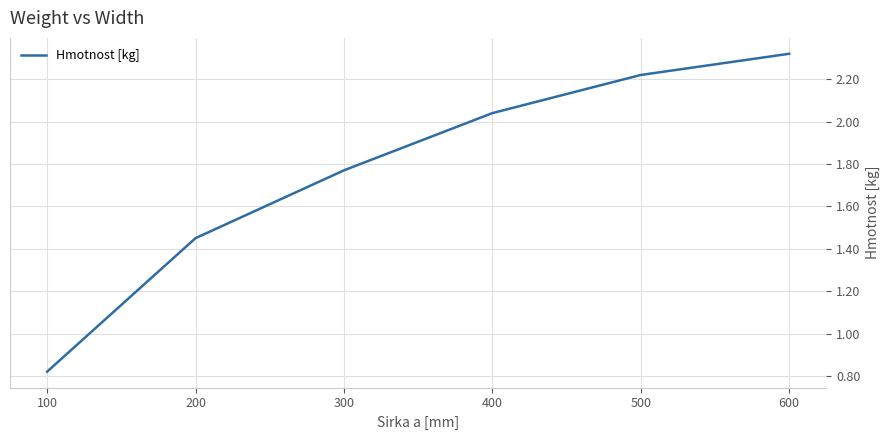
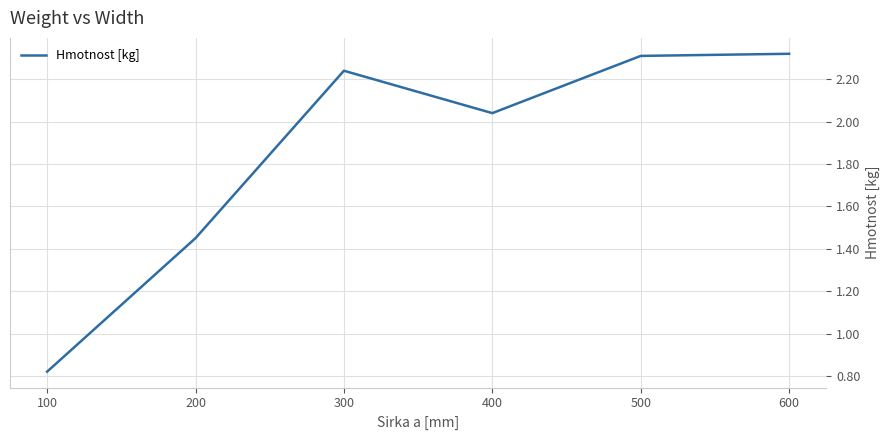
300: 1.77 -> 2.24
500: 2.22 -> 2.31
